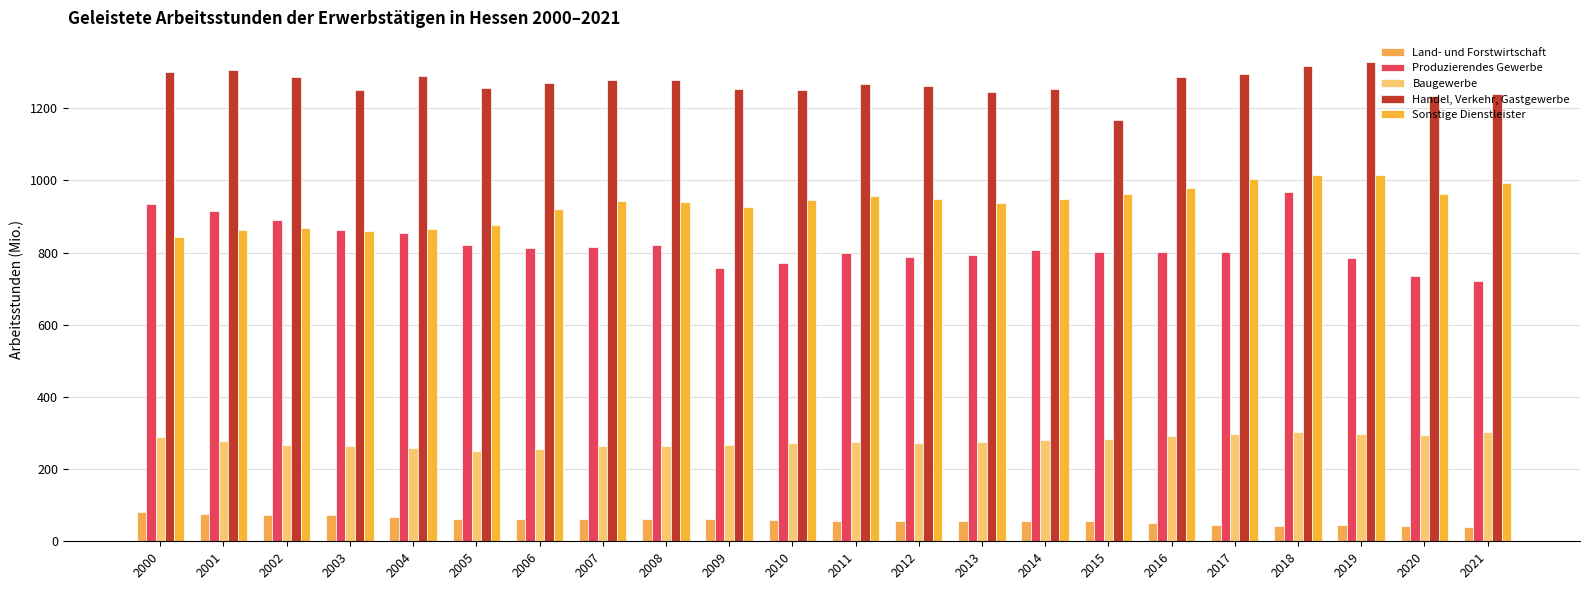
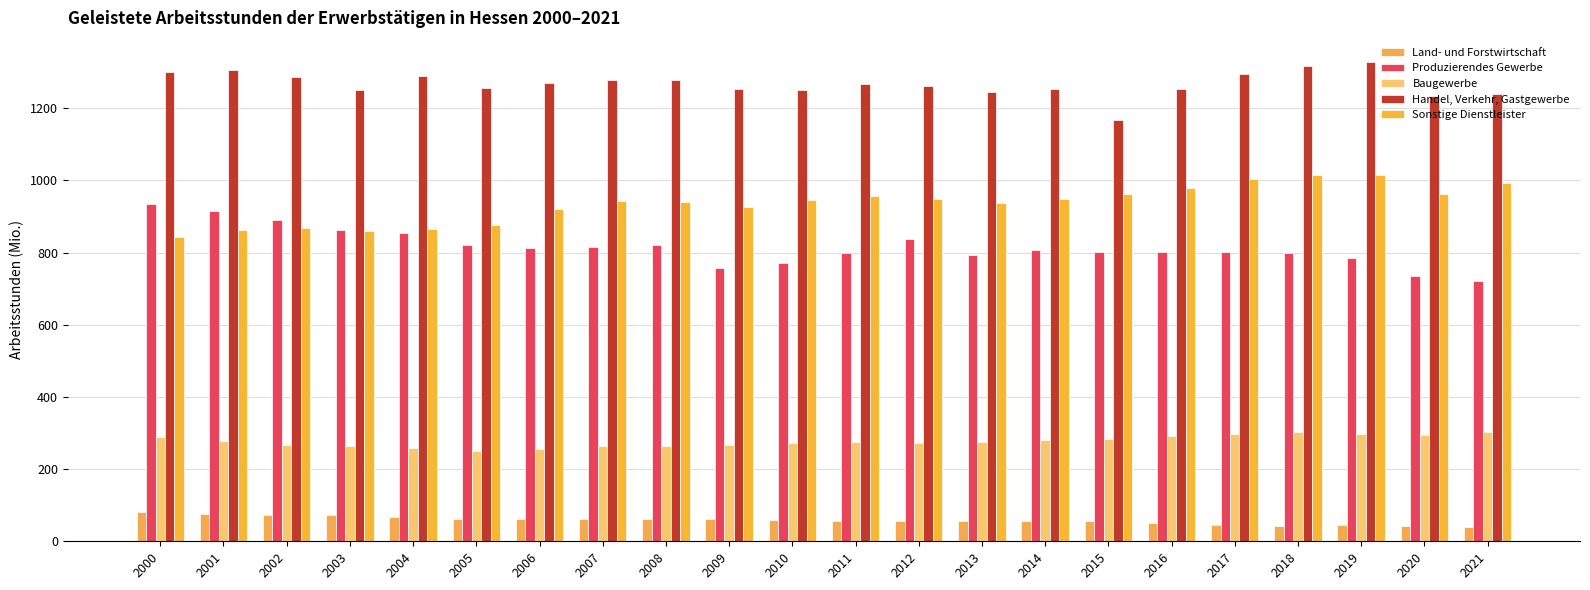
Produzierendes Gewerbe, 2012: 790 -> 840
Handel, Verkehr, Gastgewerbe, 2016: 1290 -> 1250
Produzierendes Gewerbe, 2018: 970 -> 800
